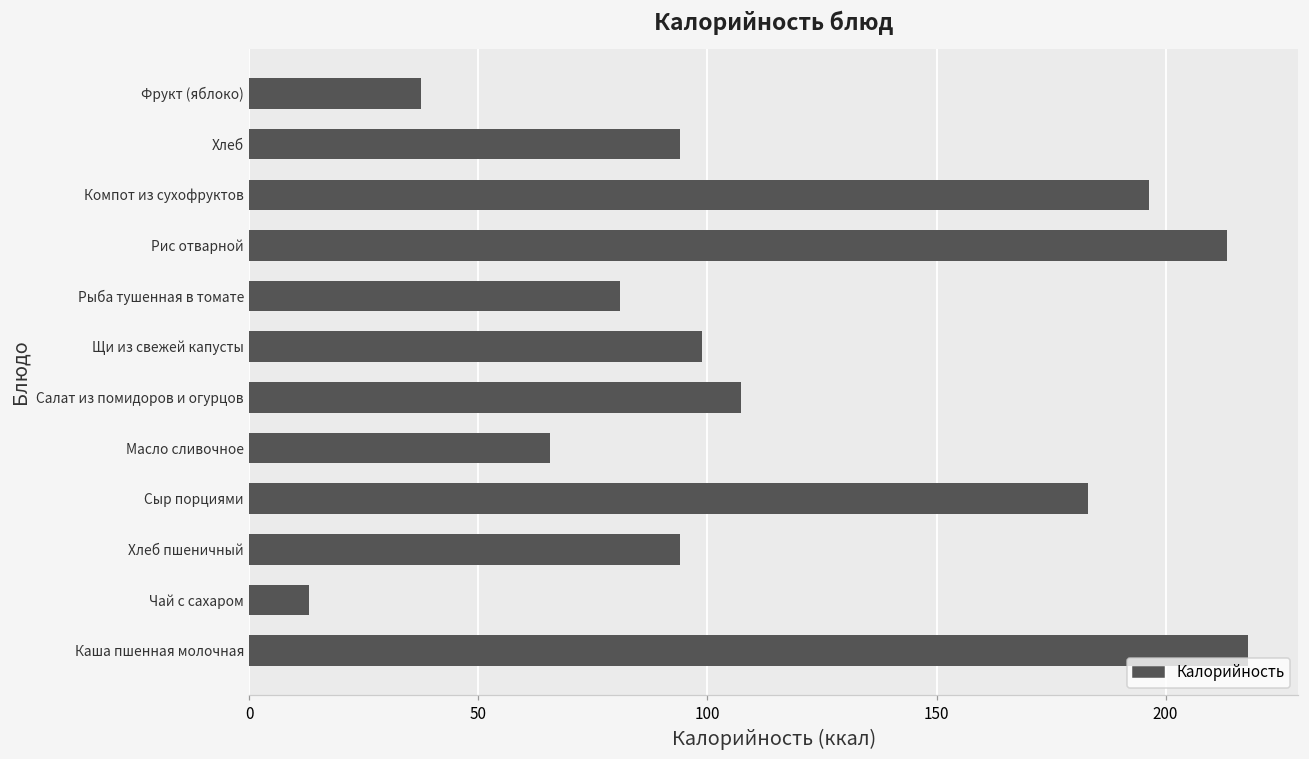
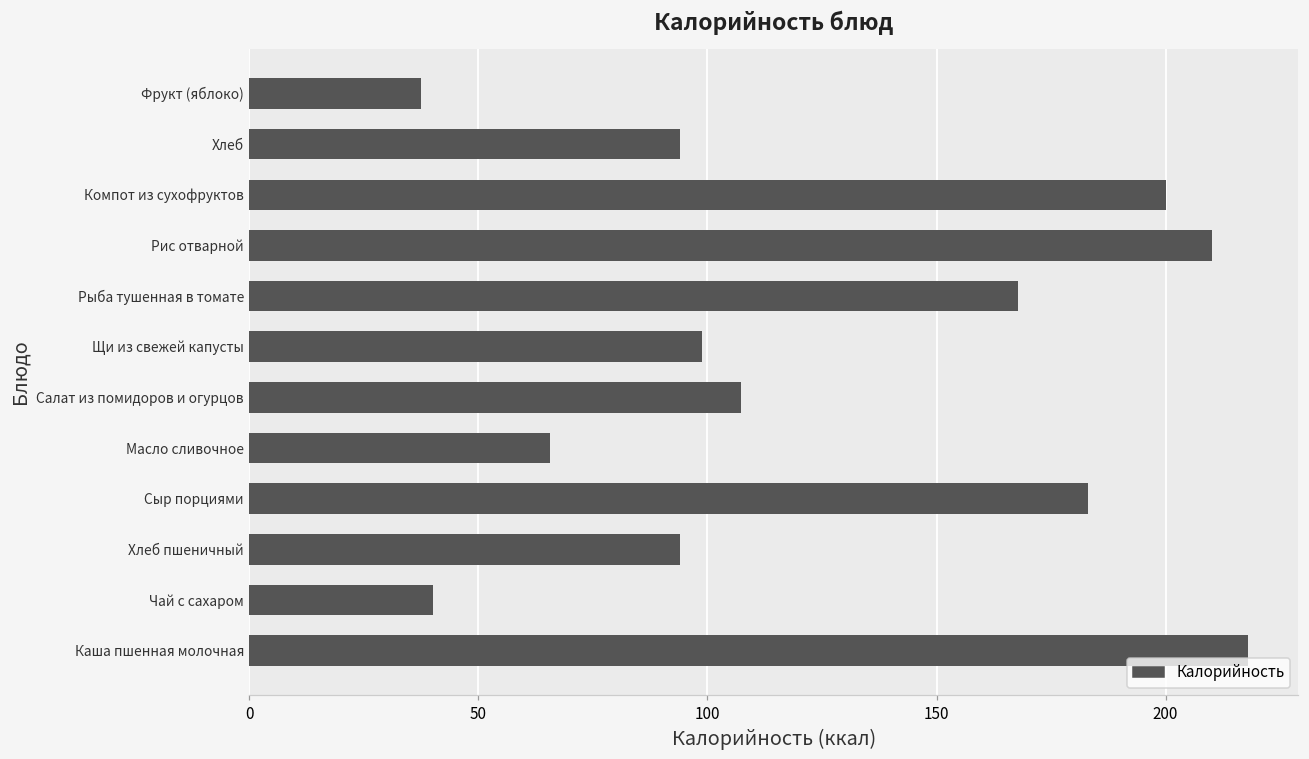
Компот из сухофруктов: 196 -> 200
Рис отварной: 213 -> 210
Рыба тушенная в томате: 81 -> 168
Чай с сахаром: 13 -> 40
